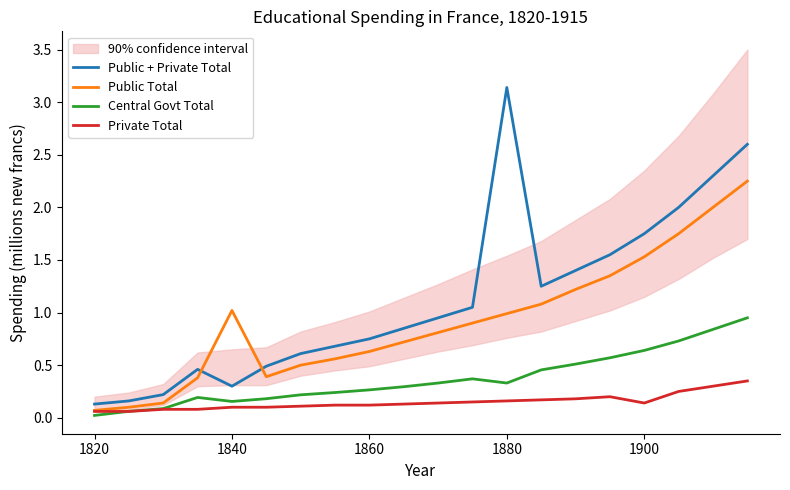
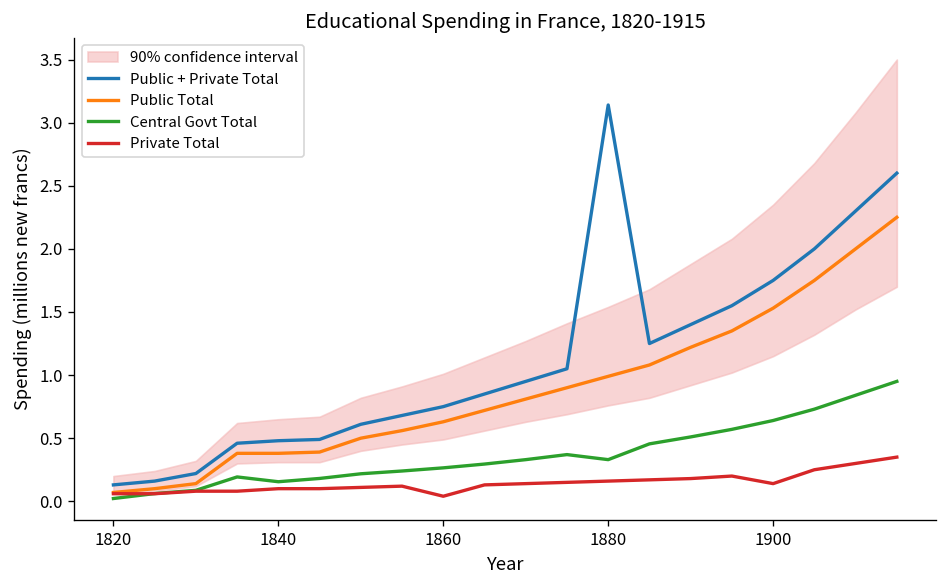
Public + Private Total, 1840: 0.30 -> 0.48
Public Total, 1840: 1.02 -> 0.38
Private Total, 1860: 0.12 -> 0.04
